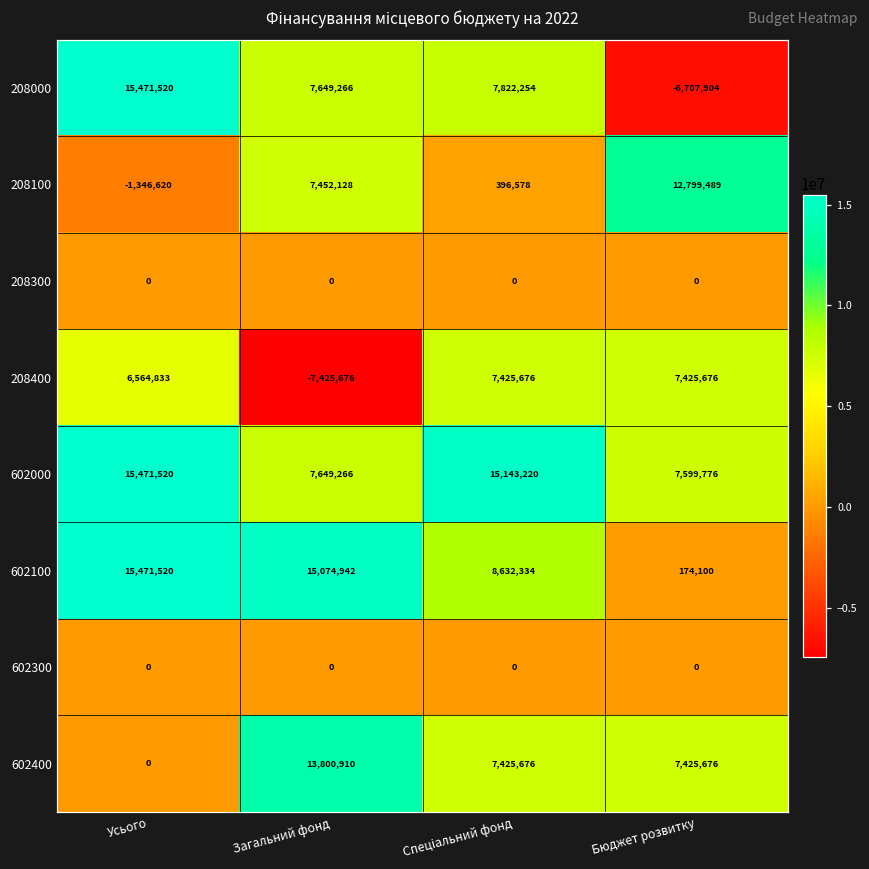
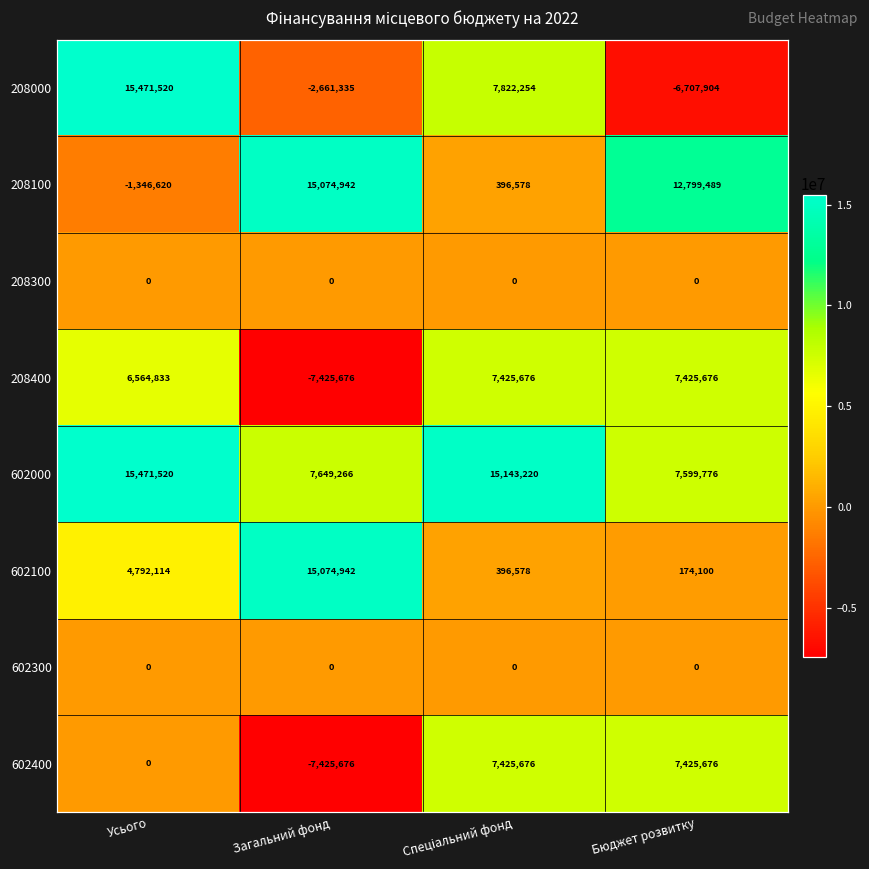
208000, Загальний фонд: 7,649,266 -> -2,661,335
208100, Загальний фонд: 7,452,128 -> 15,074,942
602100, Усього: 15,471,520 -> 4,792,114
602100, Спеціальний фонд: 8,632,334 -> 396,578
602400, Загальний фонд: 13,800,910 -> -7,425,676
